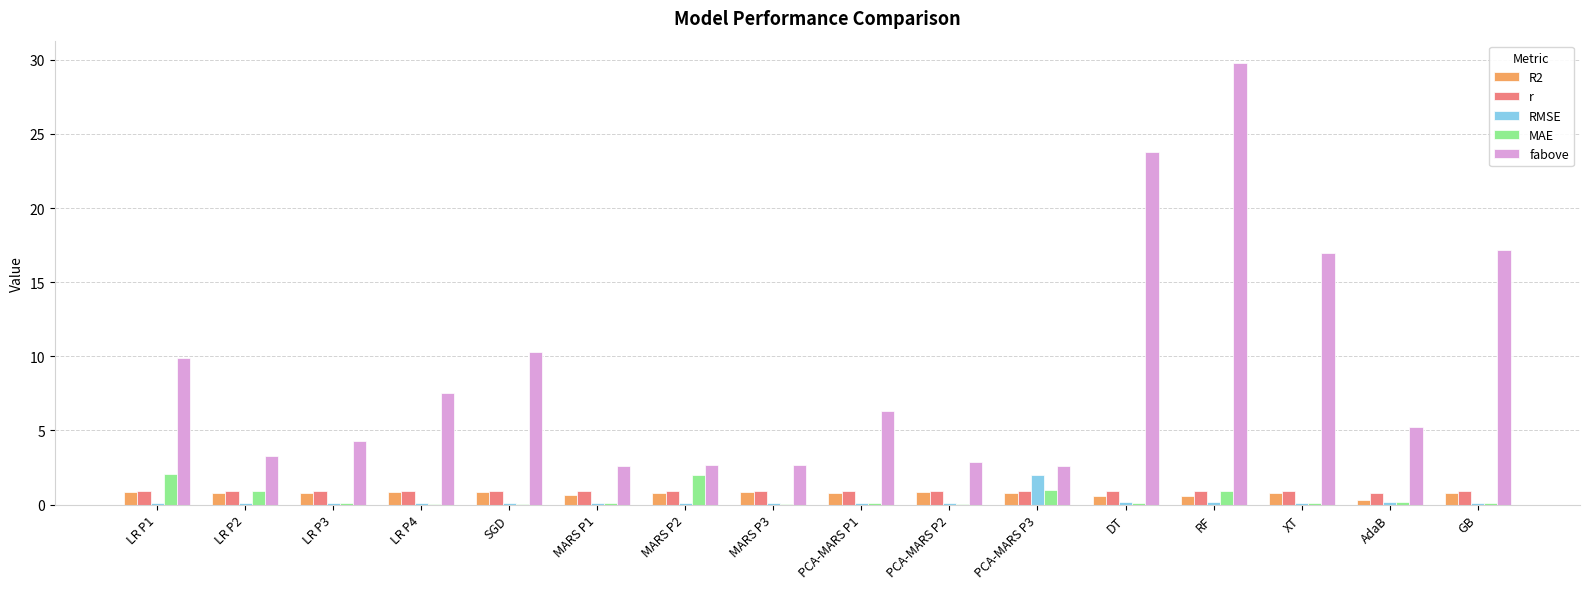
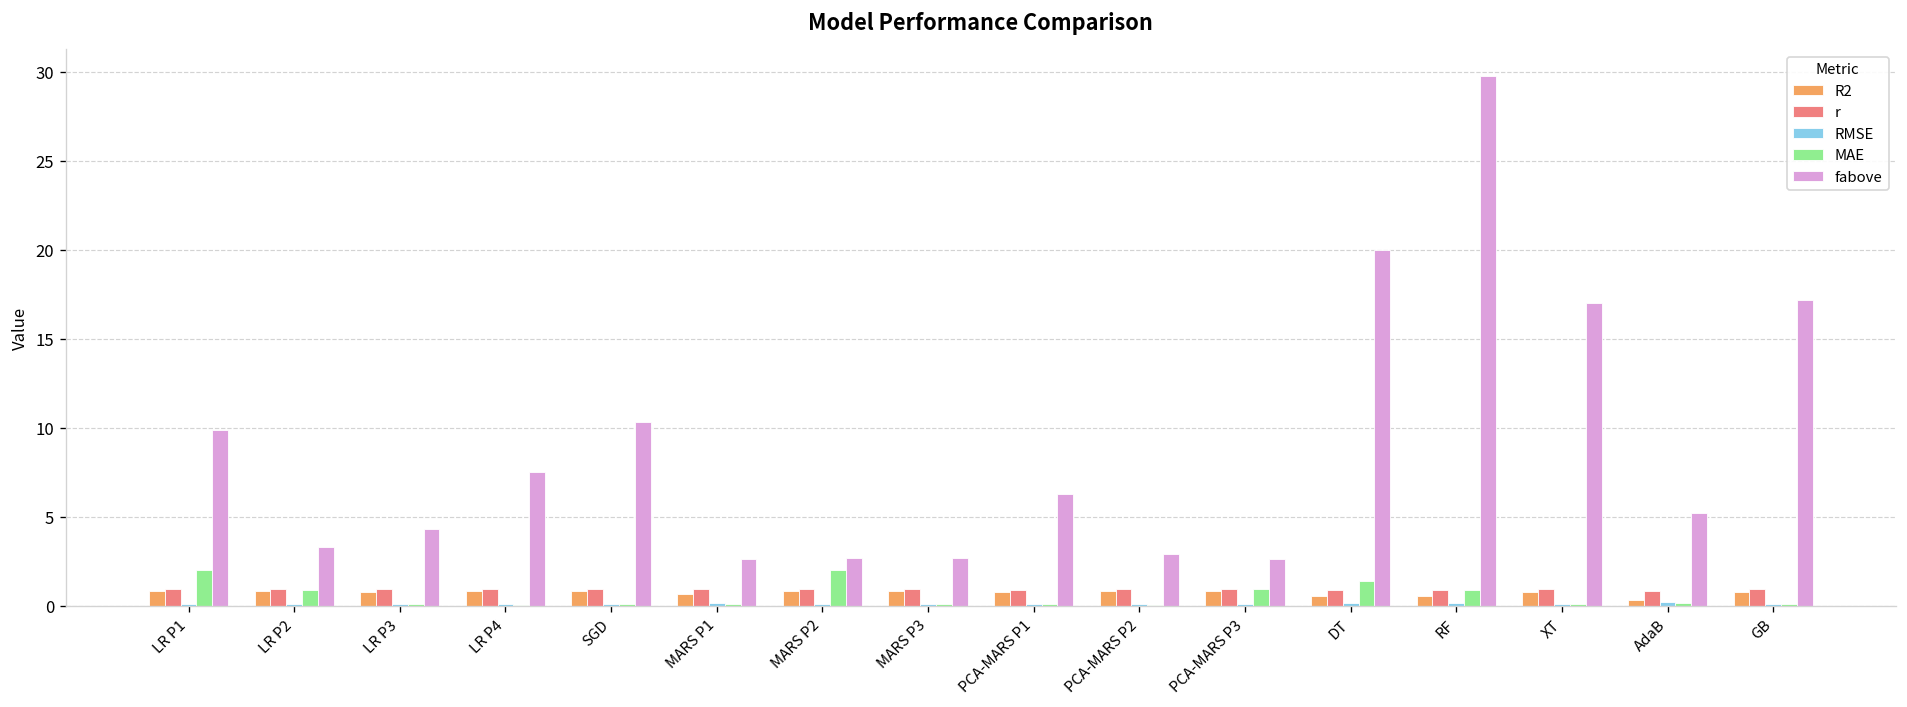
RMSE, PCA-MARS P3: 2.0 -> 0.1
MAE, DT: 0.1 -> 1.4
fabove, DT: 23.8 -> 20.0
